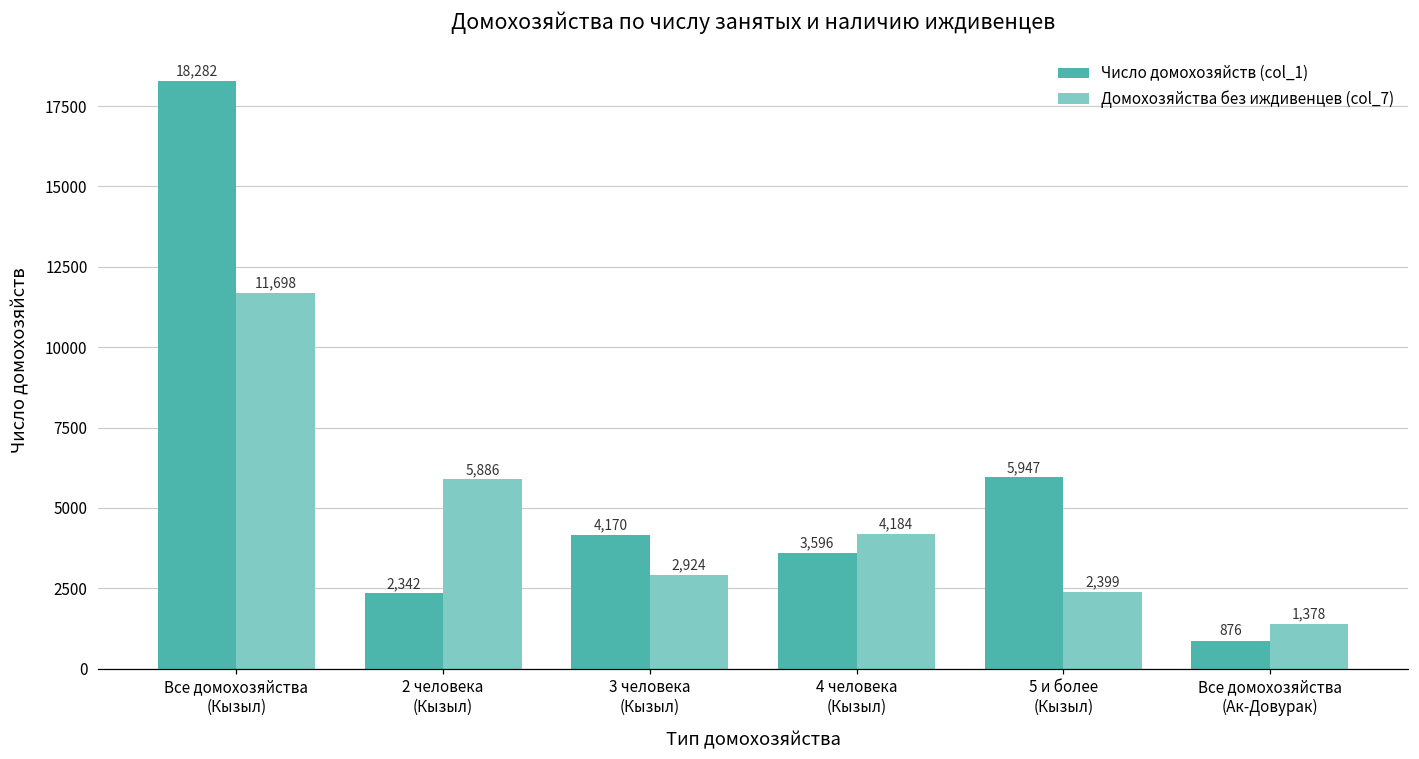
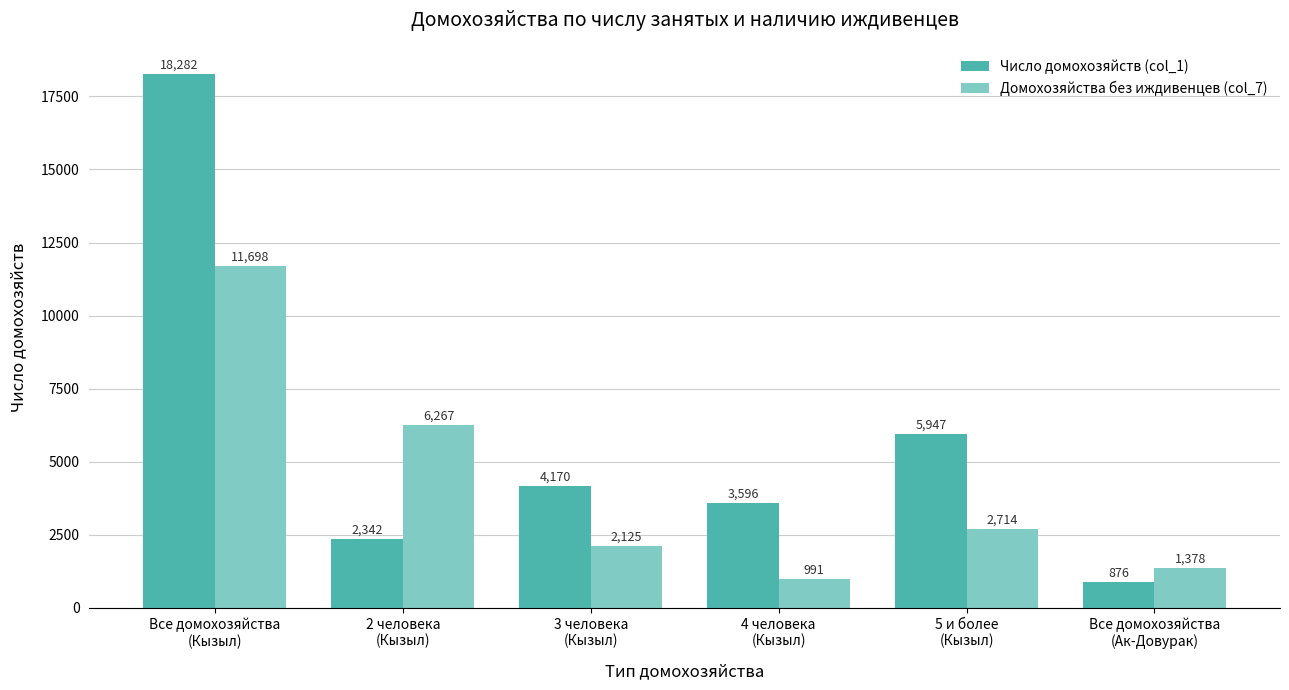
Домохозяйства без иждивенцев (col_7), 2 человека (Кызыл): 5,886 -> 6,267
Домохозяйства без иждивенцев (col_7), 3 человека (Кызыл): 2,924 -> 2,125
Домохозяйства без иждивенцев (col_7), 4 человека (Кызыл): 4,184 -> 991
Домохозяйства без иждивенцев (col_7), 5 и более (Кызыл): 2,399 -> 2,714
